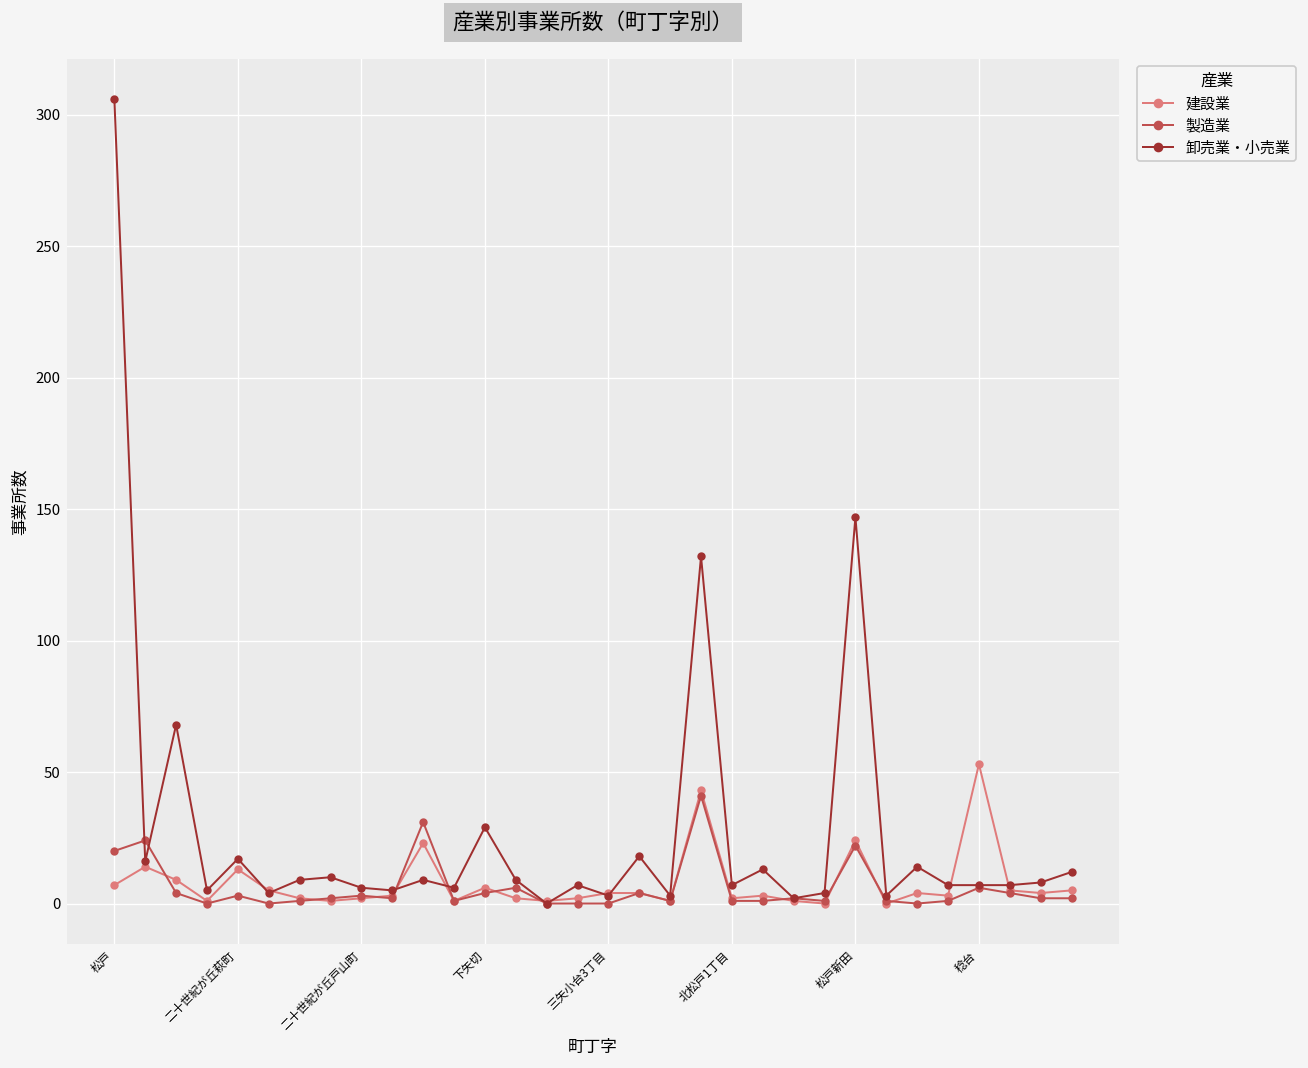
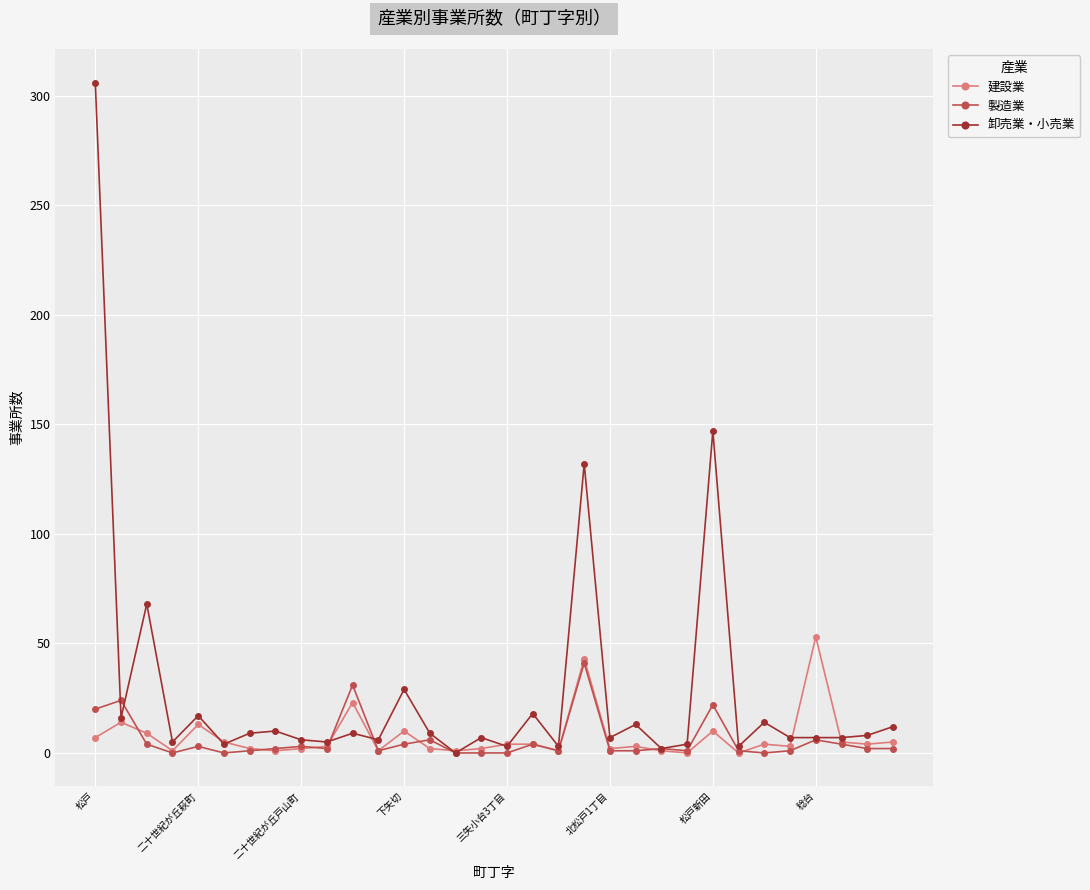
建設業, 下矢切: 6 -> 10
建設業, 松戸新田: 24 -> 10
